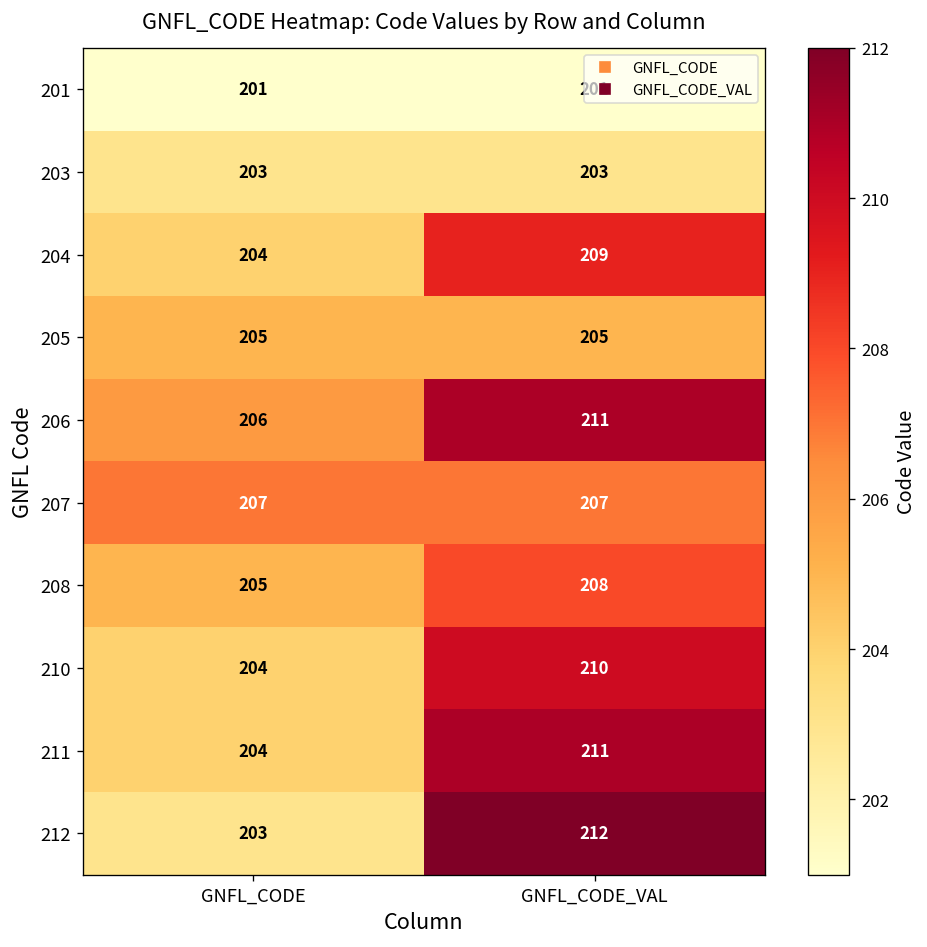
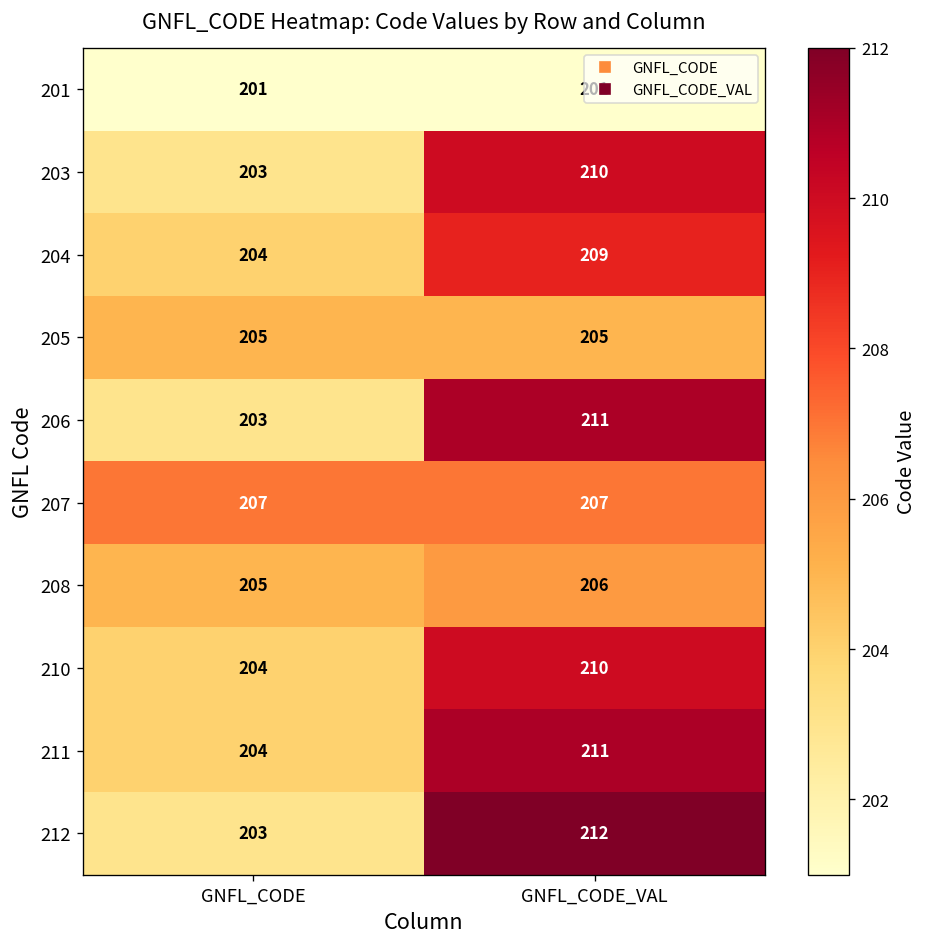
203, GNFL_CODE_VAL: 203 -> 210
206, GNFL_CODE: 206 -> 203
208, GNFL_CODE_VAL: 208 -> 206
